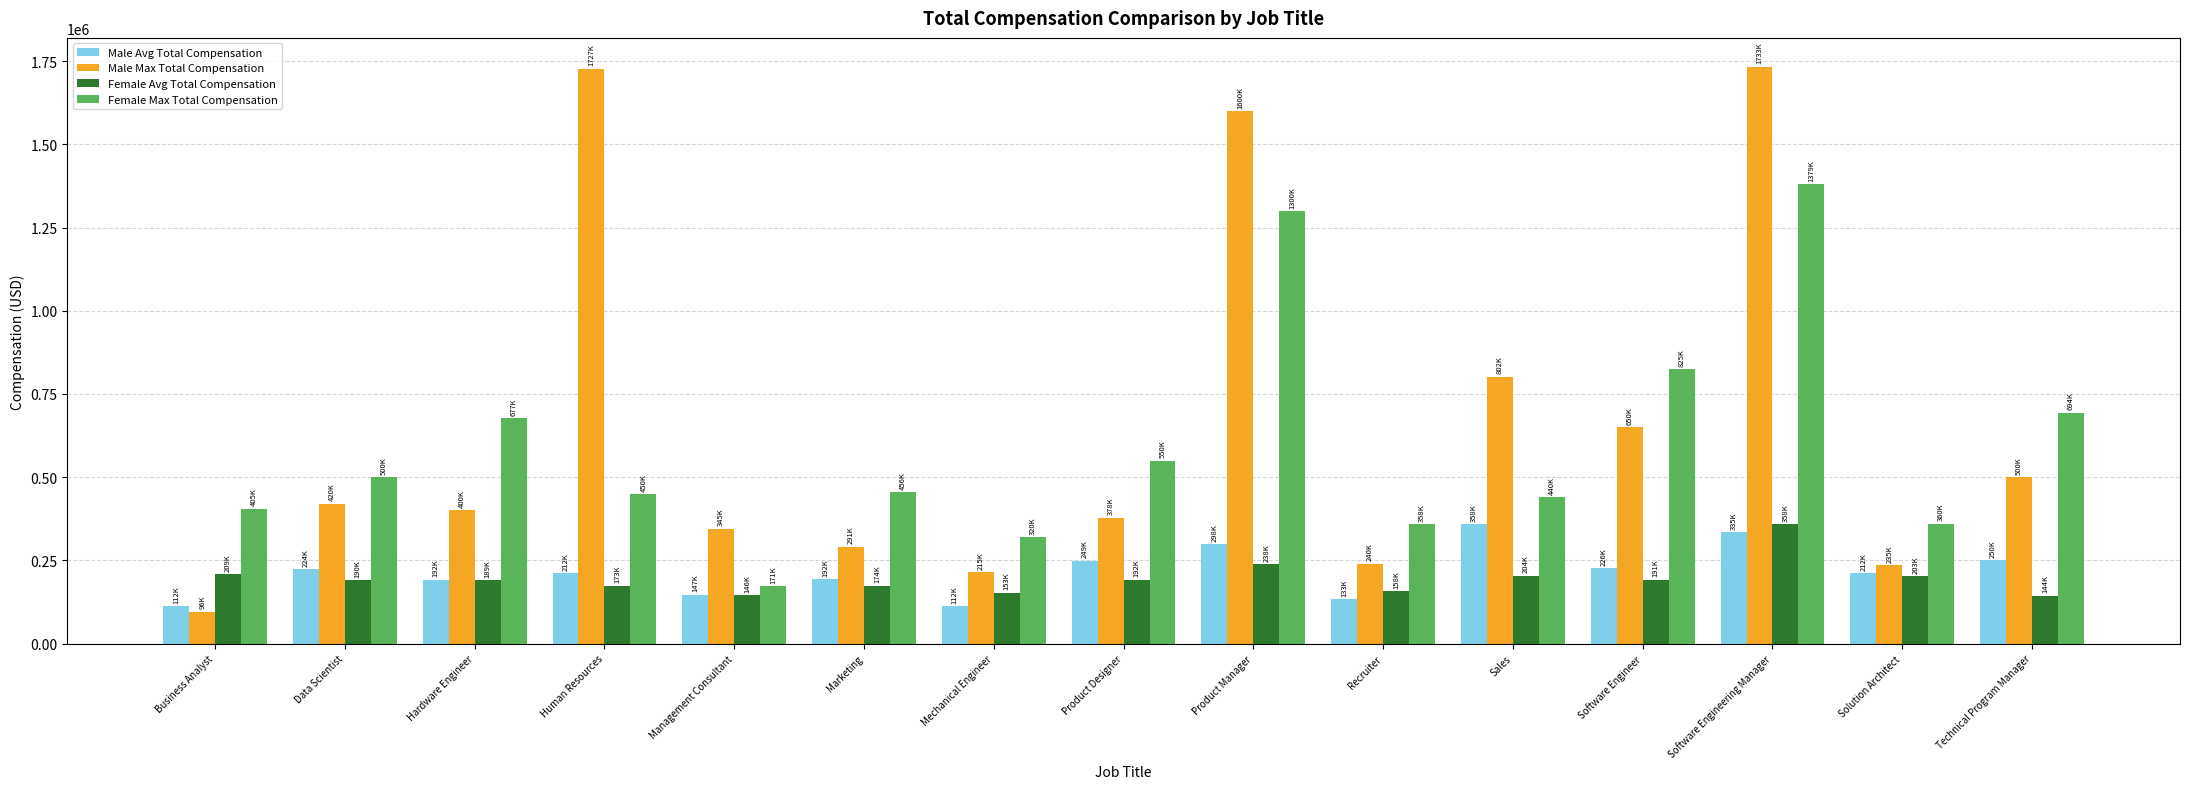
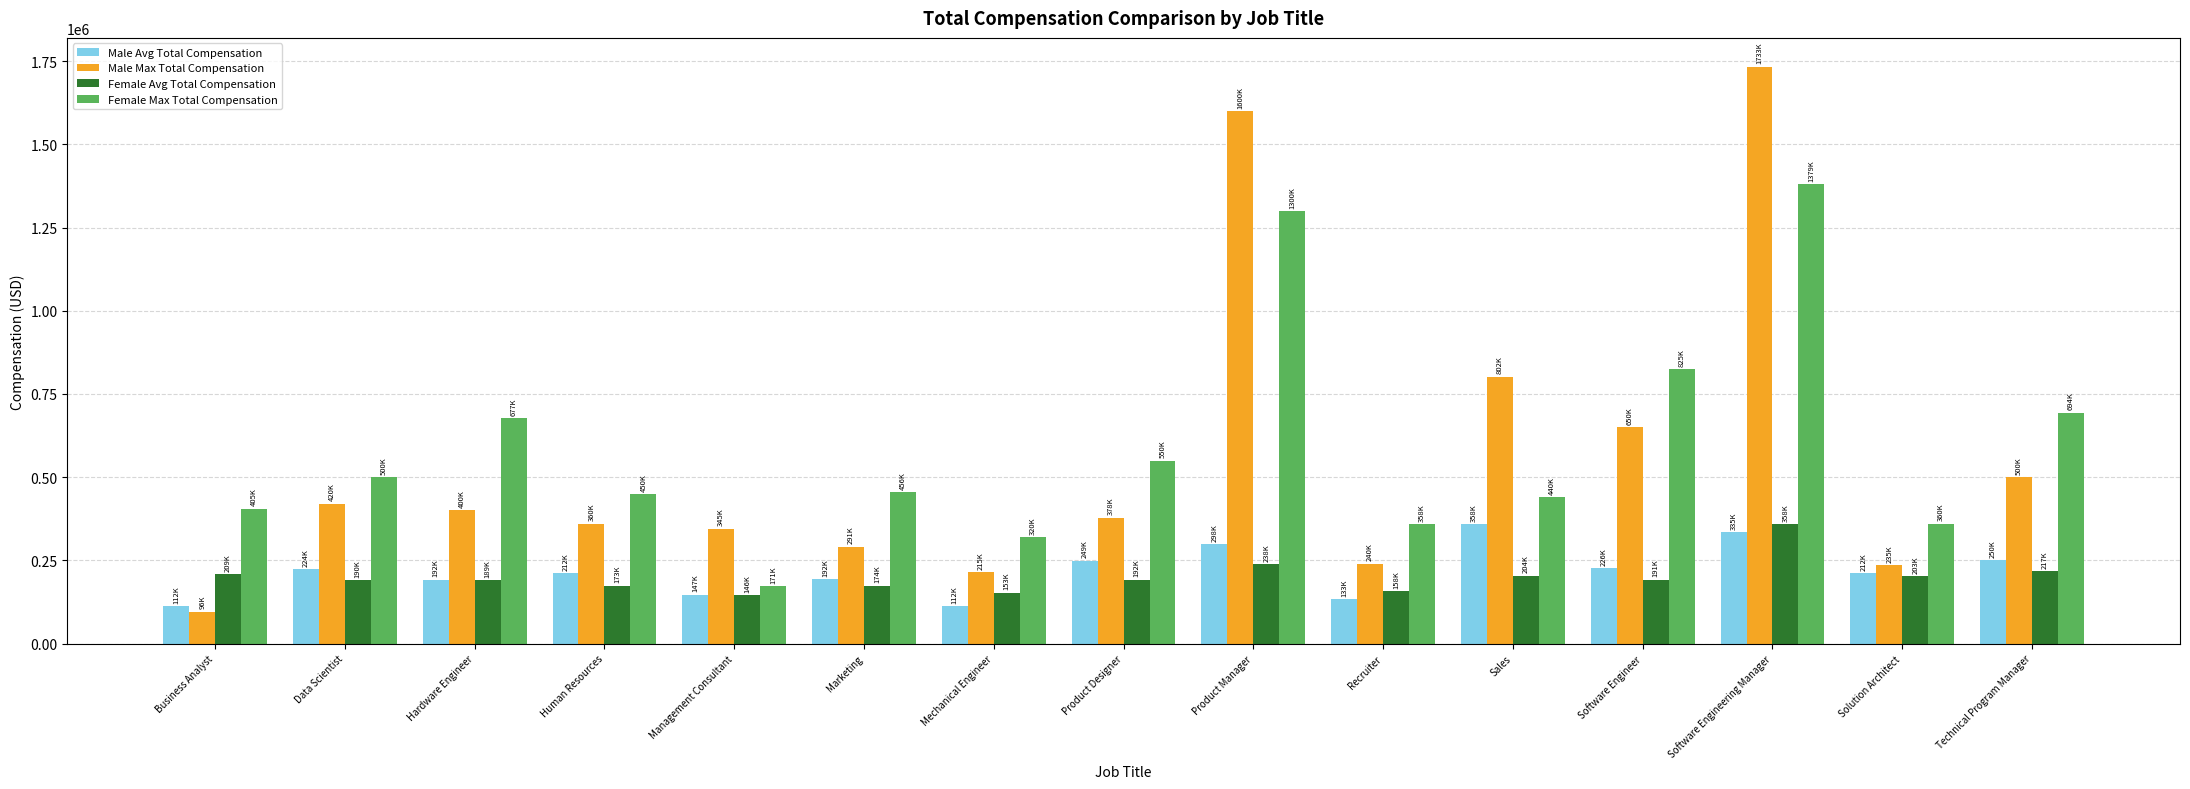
Male Max Total Compensation, Human Resources: 1727K -> 360K
Female Avg Total Compensation, Technical Program Manager: 144K -> 217K
